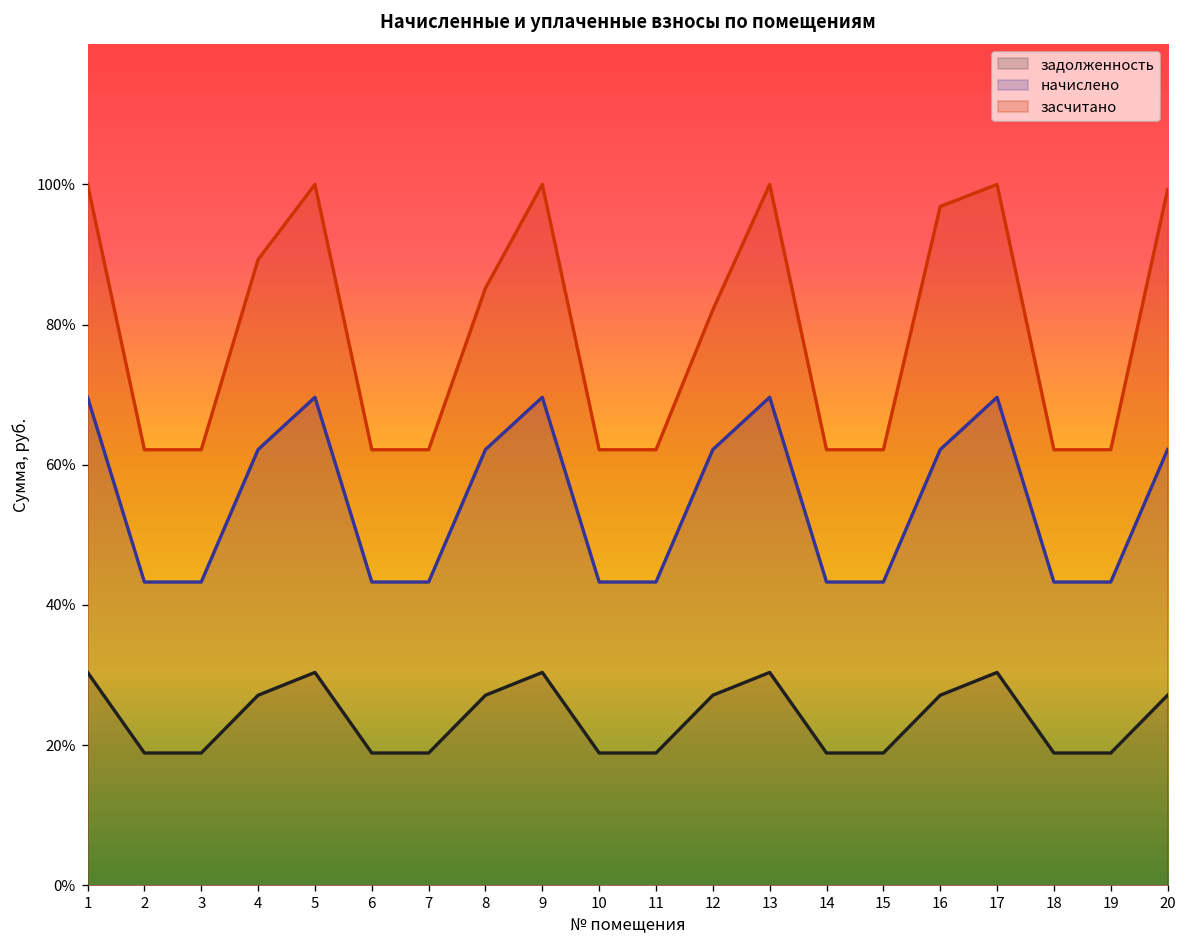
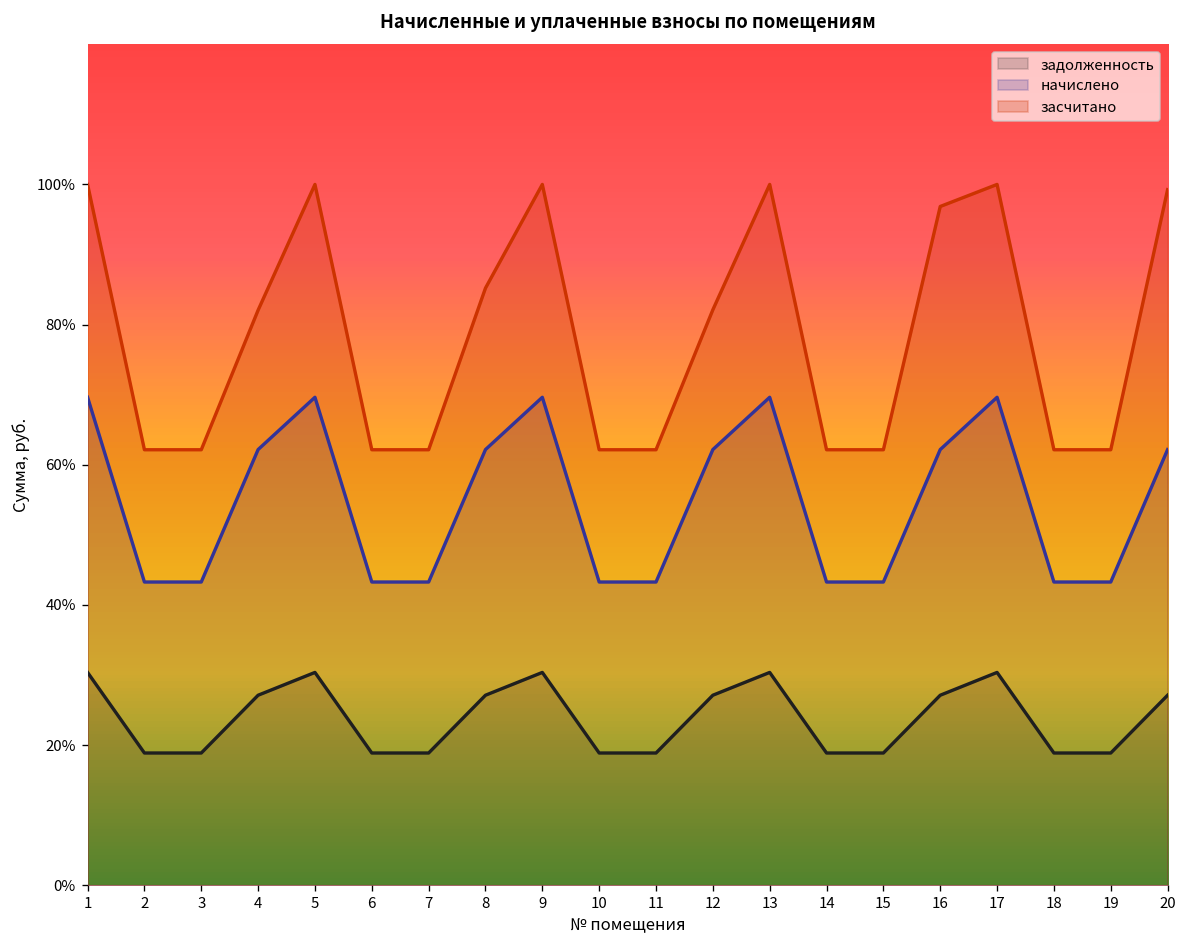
засчитано, 4: 89% -> 82%
